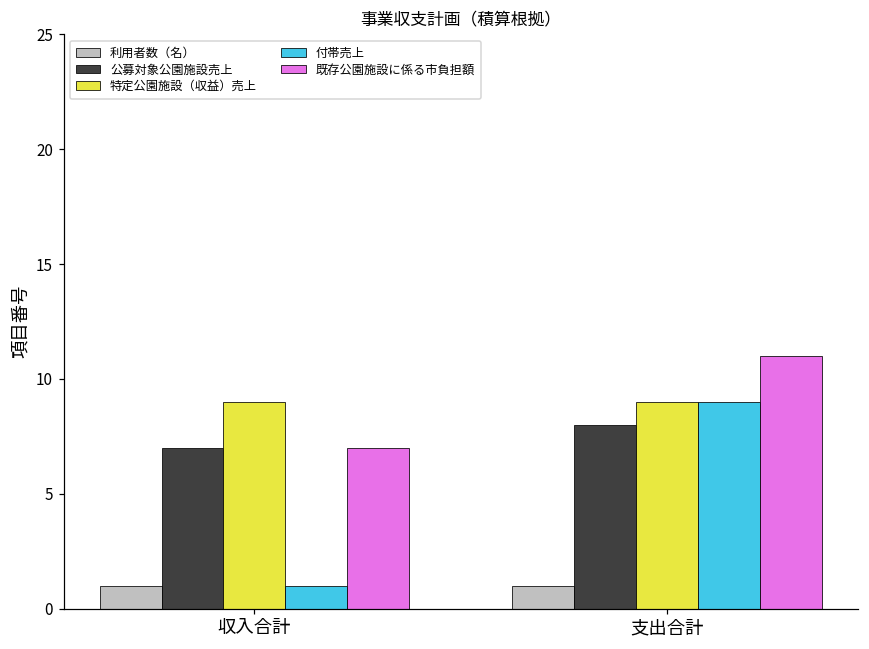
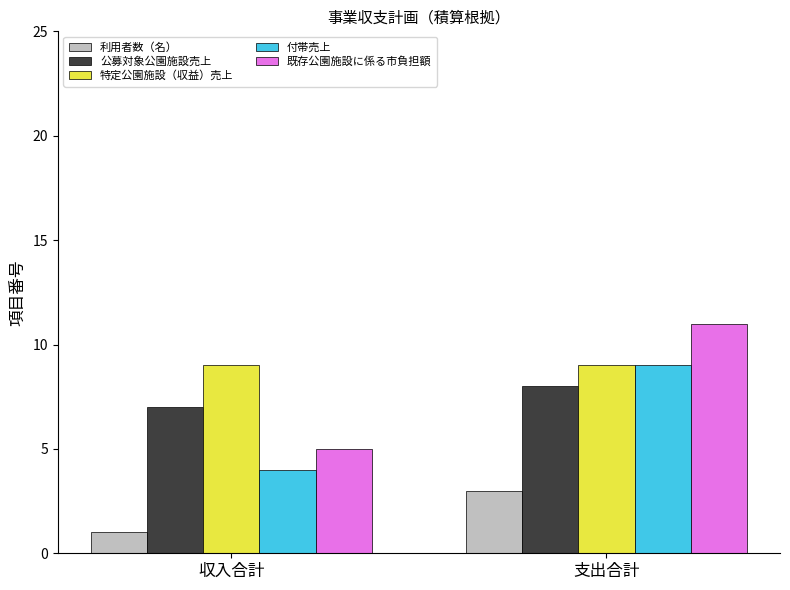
付帯売上, 収入合計: 1 -> 4
既存公園施設に係る市負担額, 収入合計: 7 -> 5
利用者数（名）, 支出合計: 1 -> 3
